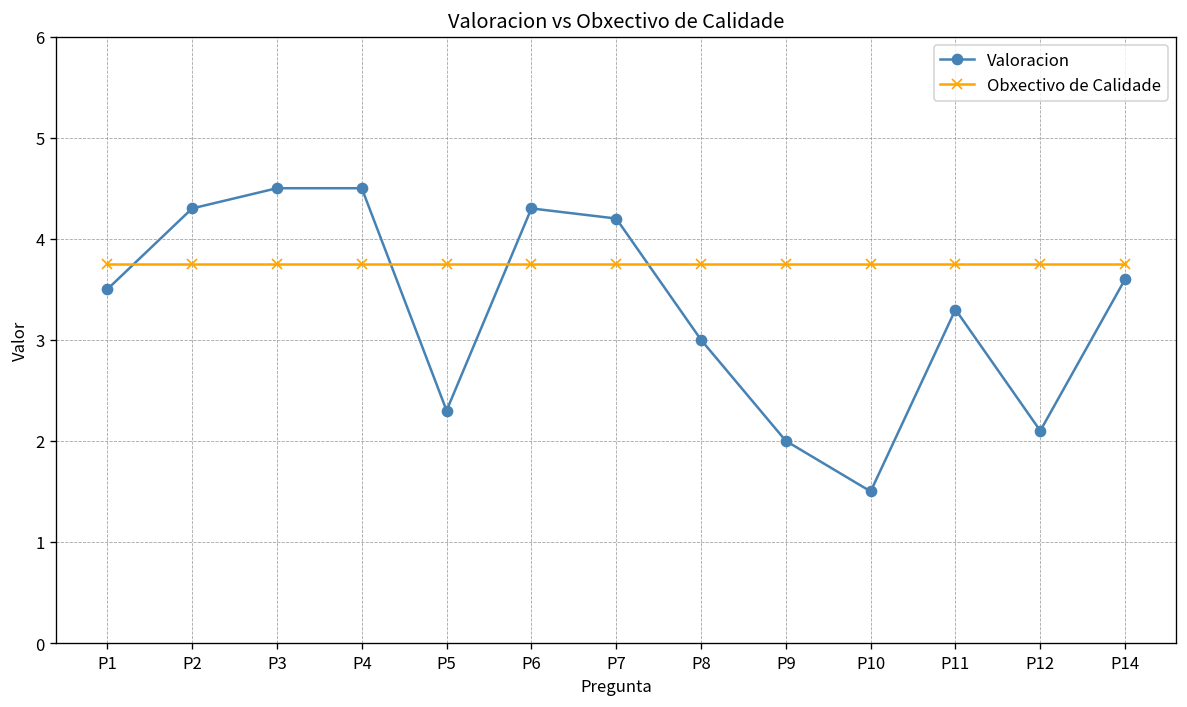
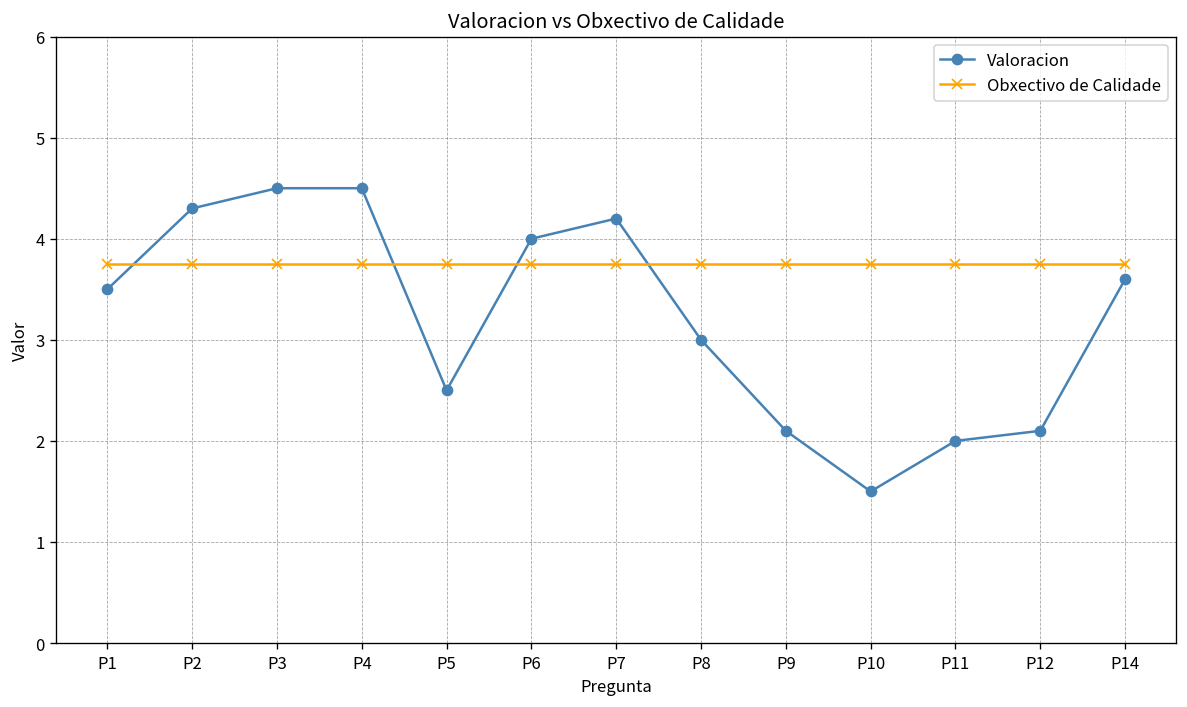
Valoracion, P5: 2.3 -> 2.5
Valoracion, P6: 4.3 -> 4.0
Valoracion, P9: 2.0 -> 2.1
Valoracion, P11: 3.3 -> 2.0
